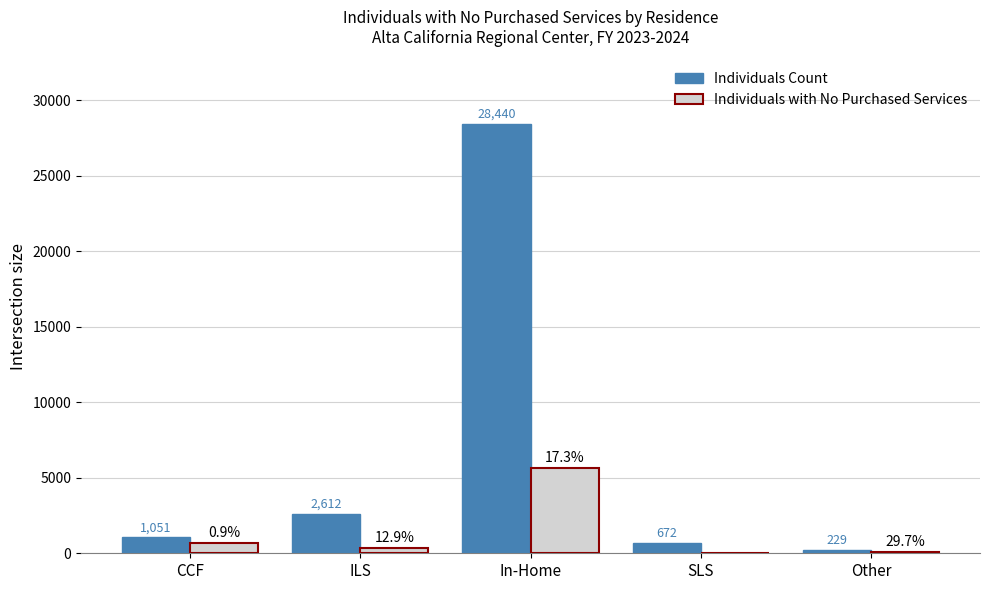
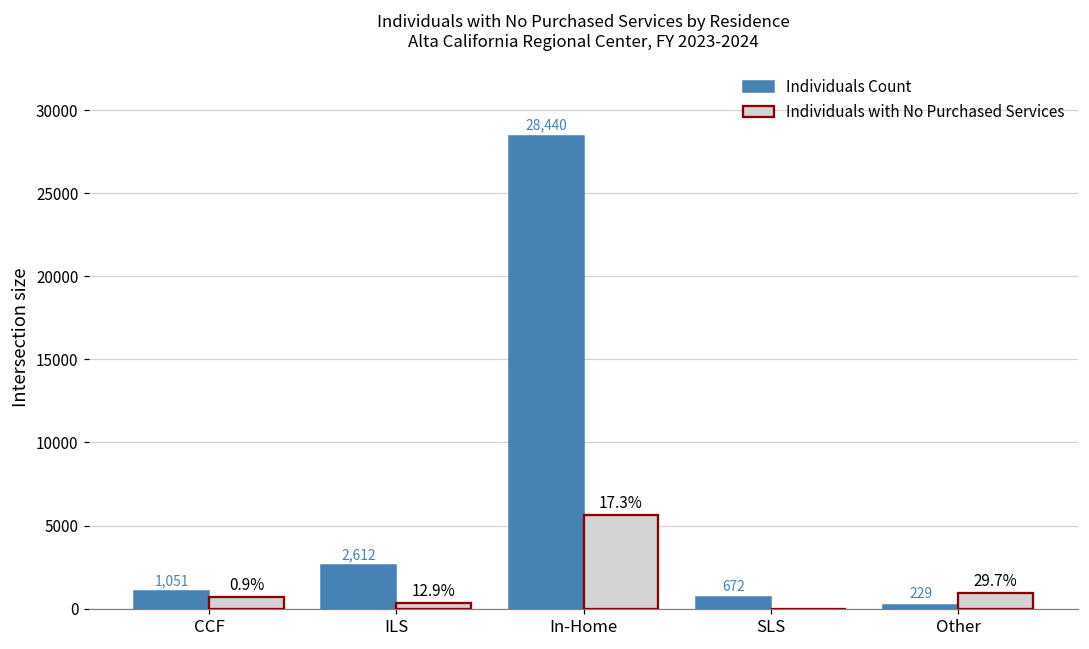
Individuals with No Purchased Services, Other: 100 -> 900
